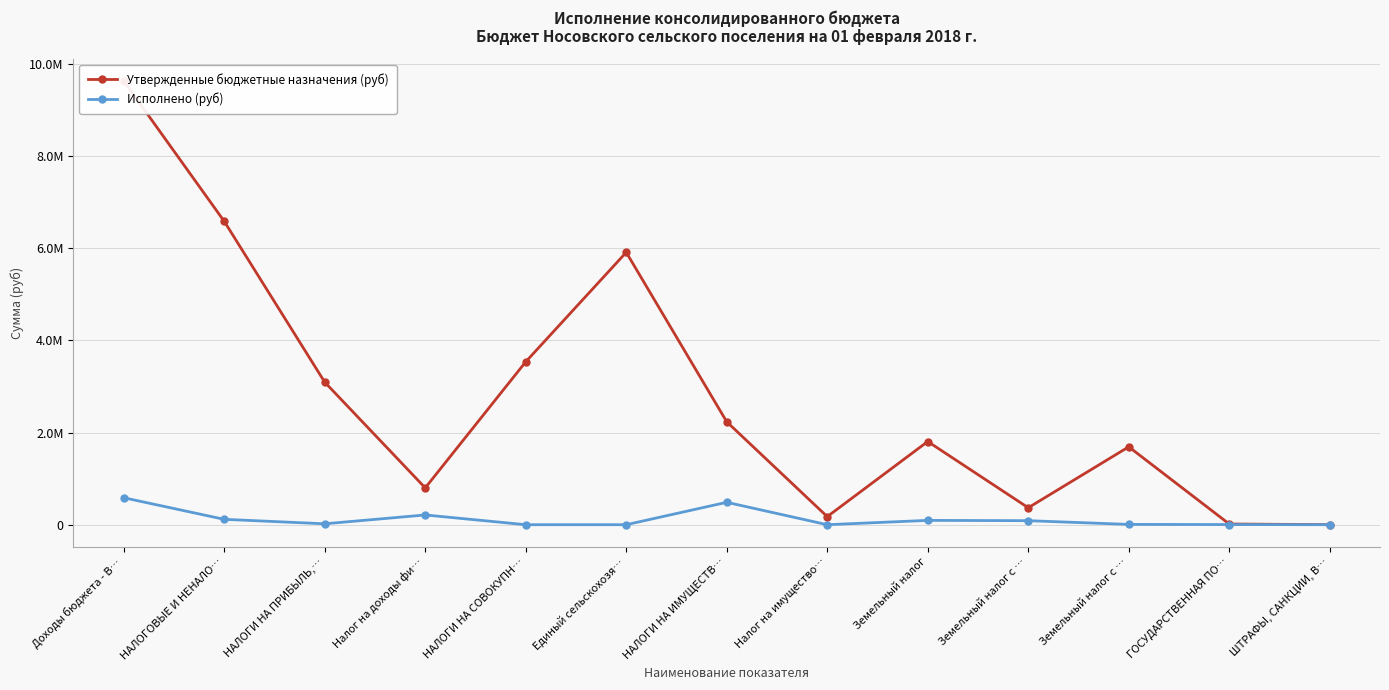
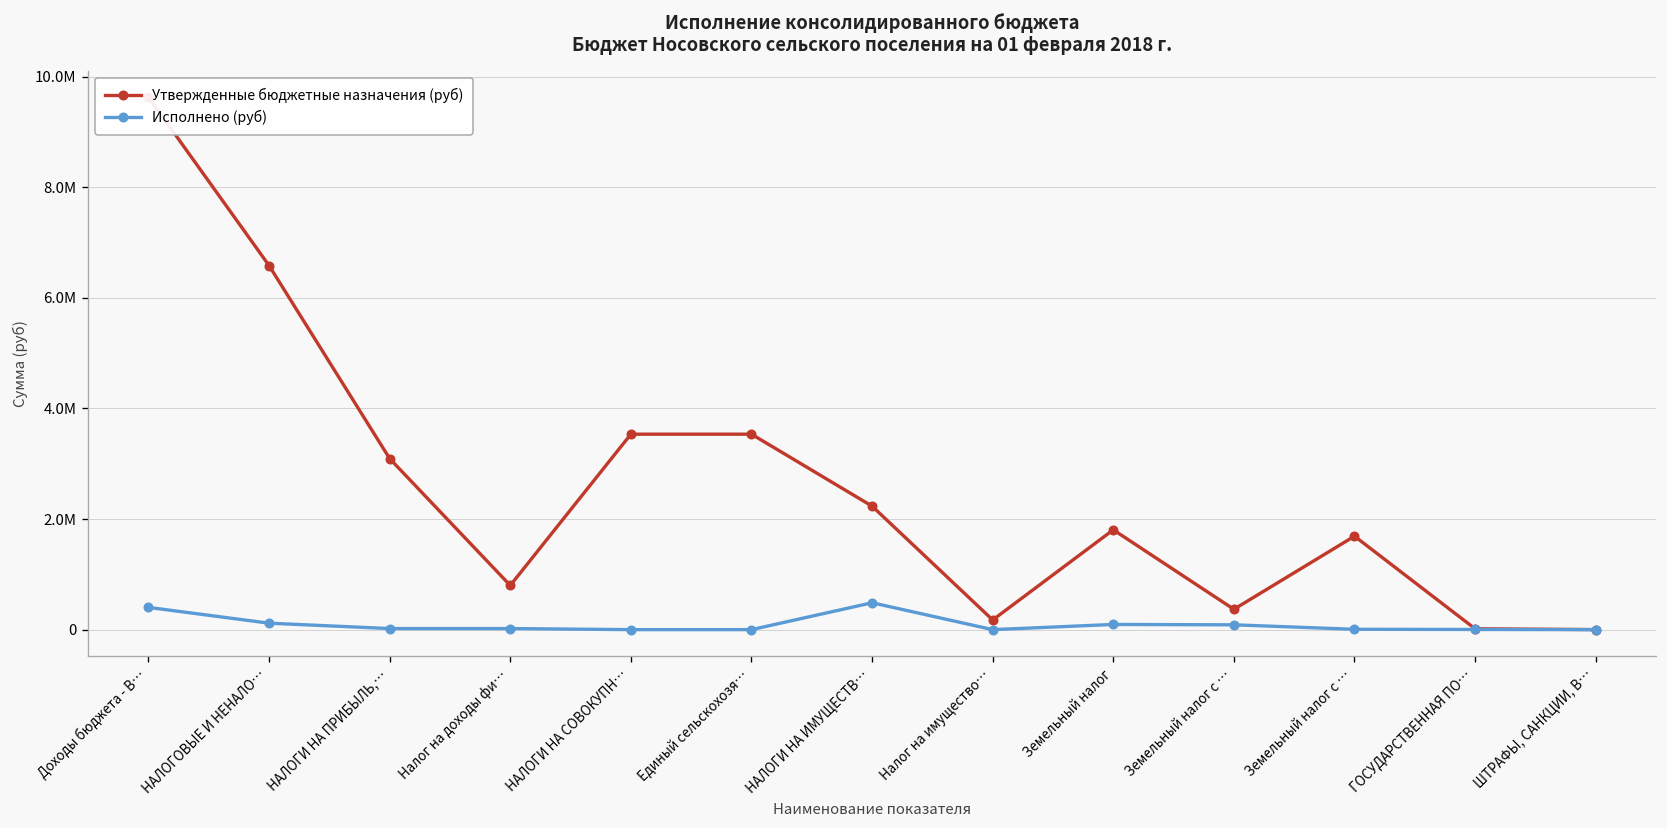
Исполнено (руб), Доходы бюджета - В…: 600000 -> 400000
Исполнено (руб), Налог на доходы фи…: 200000 -> 0
Утвержденные бюджетные назначения (руб), Единый сельскохозя…: 5900000 -> 3500000
